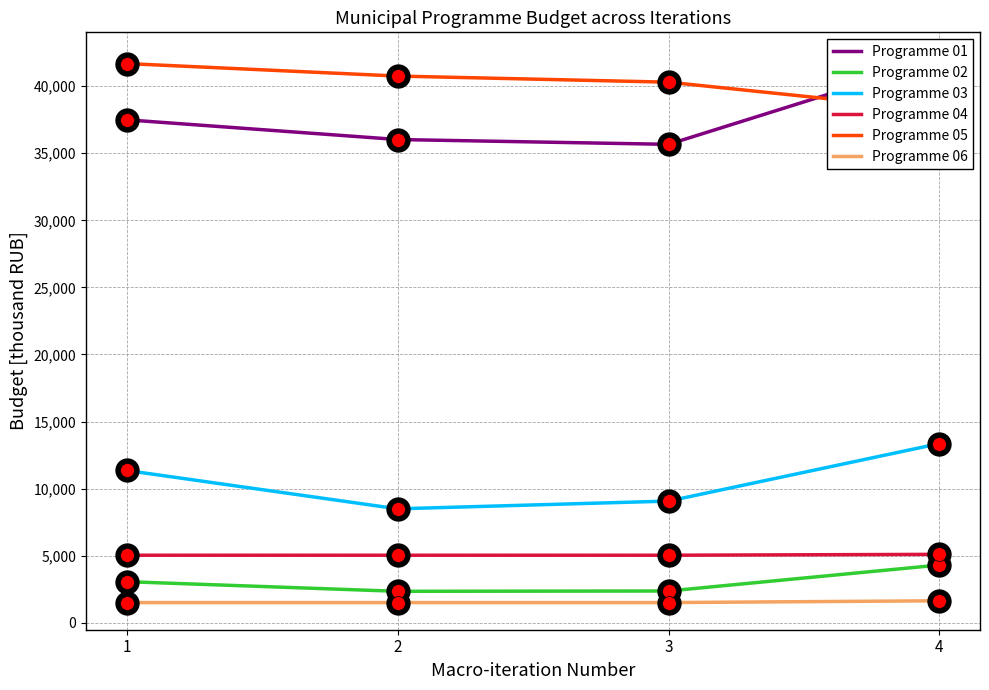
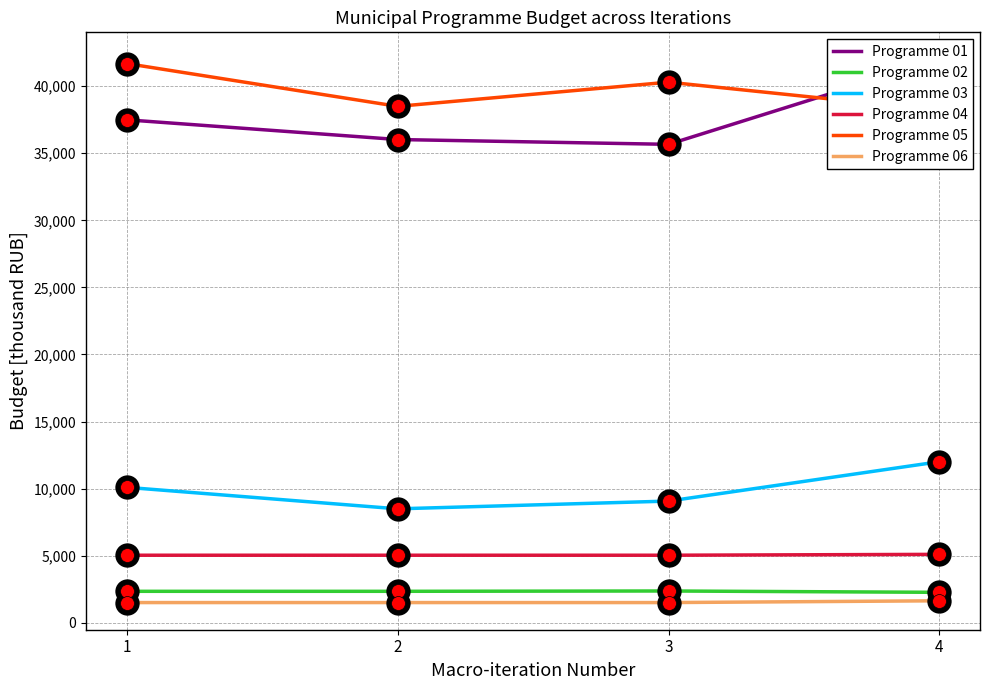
Programme 02, 1: 3,100 -> 2,300
Programme 03, 1: 11,300 -> 10,100
Programme 05, 2: 40,800 -> 38,500
Programme 02, 4: 4,300 -> 2,300
Programme 03, 4: 13,400 -> 12,000
